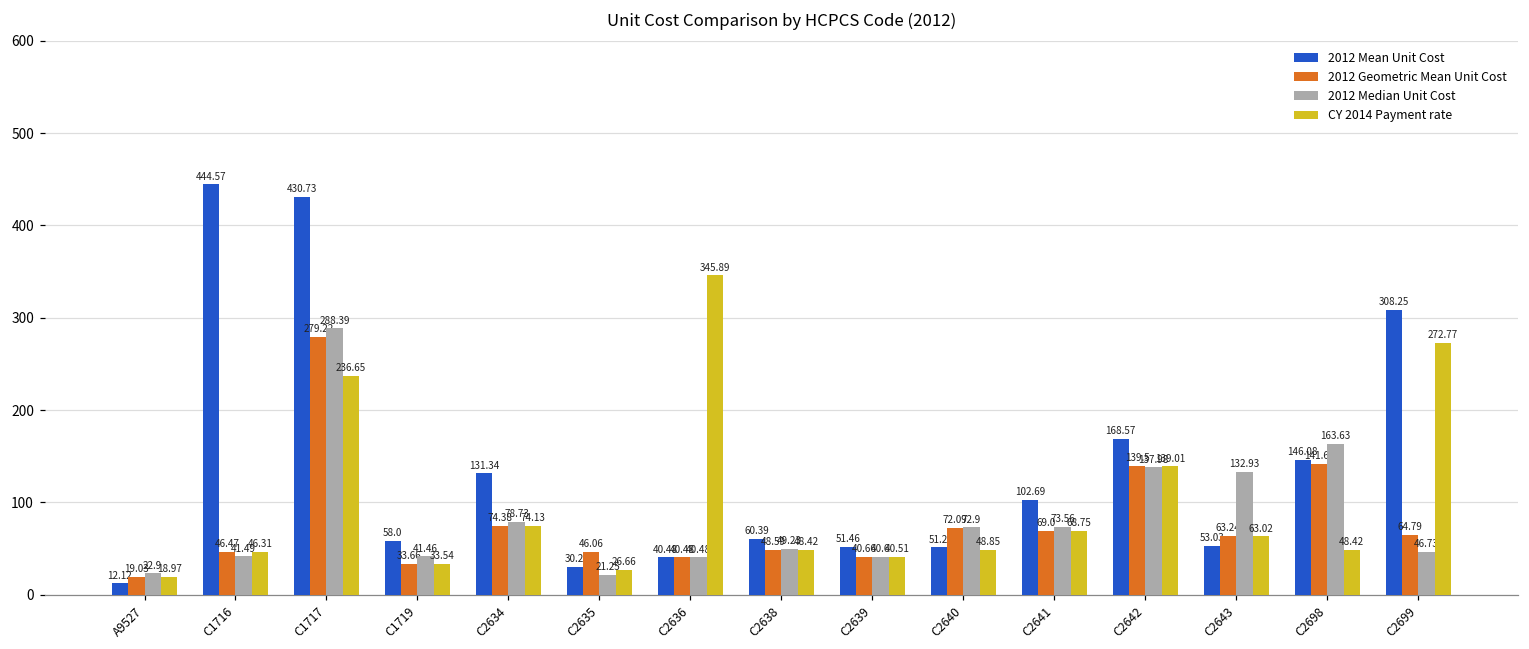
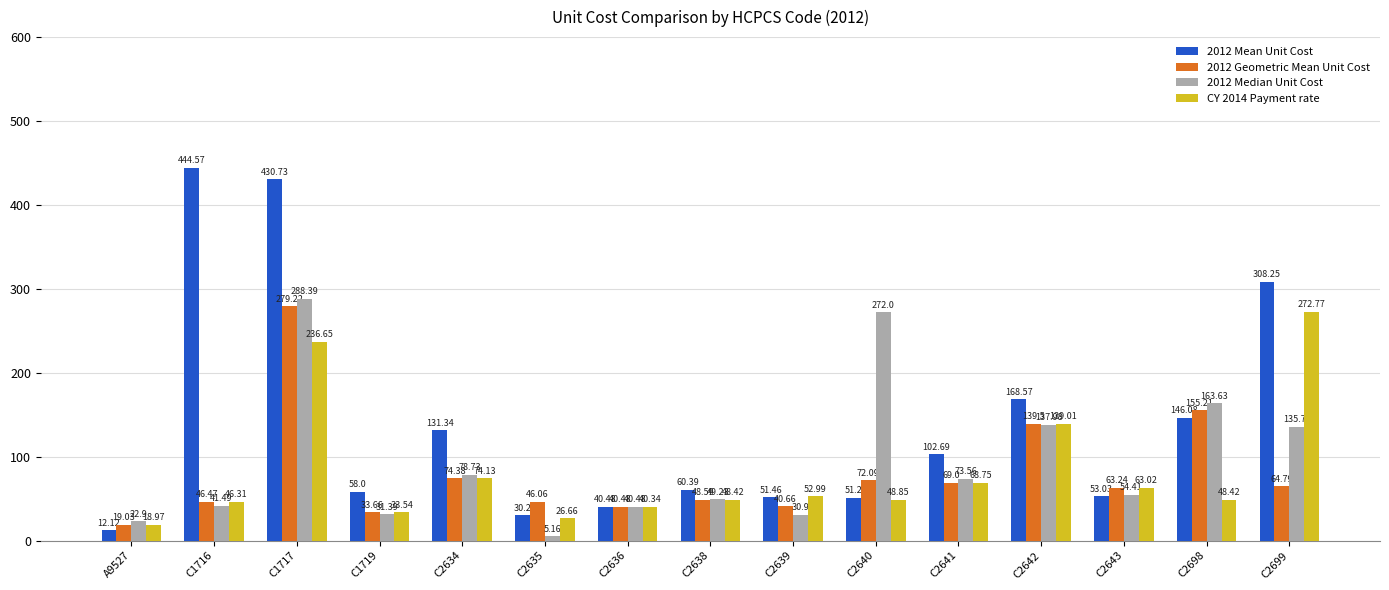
2012 Median Unit Cost, C1719: 41.46 -> 31.39
2012 Median Unit Cost, C2635: 21.25 -> 5.16
CY 2014 Payment rate, C2636: 345.89 -> 40.34
2012 Median Unit Cost, C2639: 40.6 -> 30.9
CY 2014 Payment rate, C2639: 40.51 -> 52.99
2012 Median Unit Cost, C2640: 72.9 -> 272.0
2012 Median Unit Cost, C2643: 132.93 -> 54.41
2012 Geometric Mean Unit Cost, C2698: 141.61 -> 155.21
2012 Median Unit Cost, C2699: 46.73 -> 135.75
